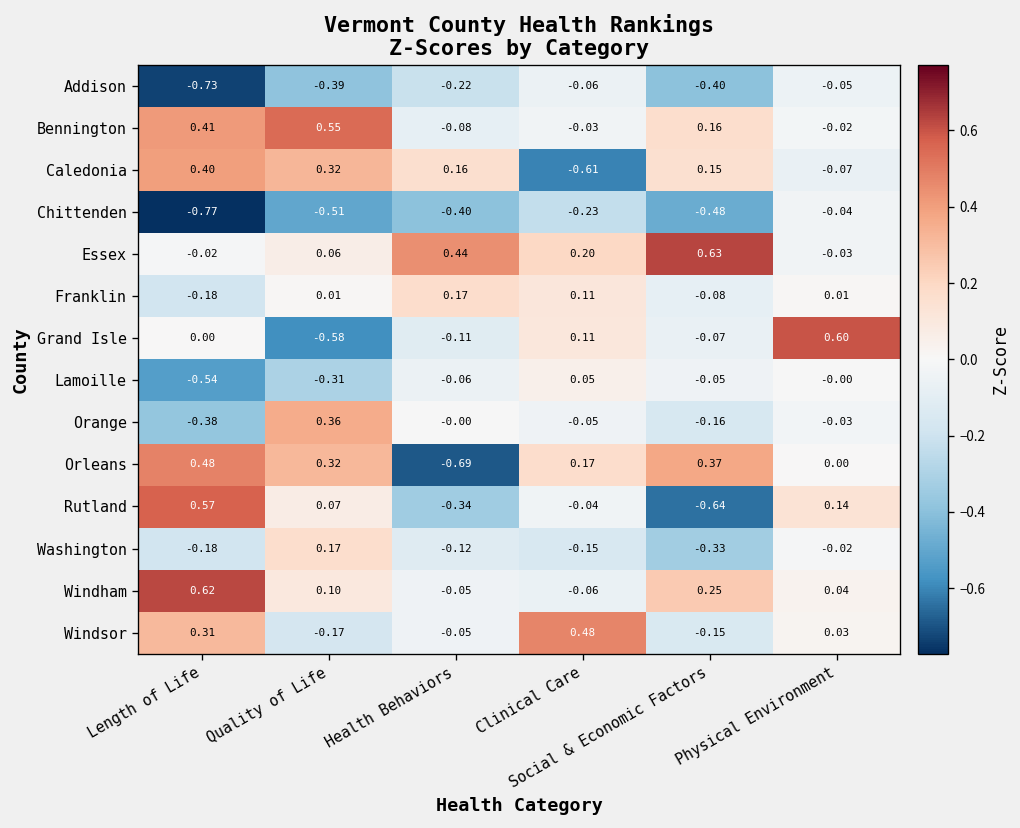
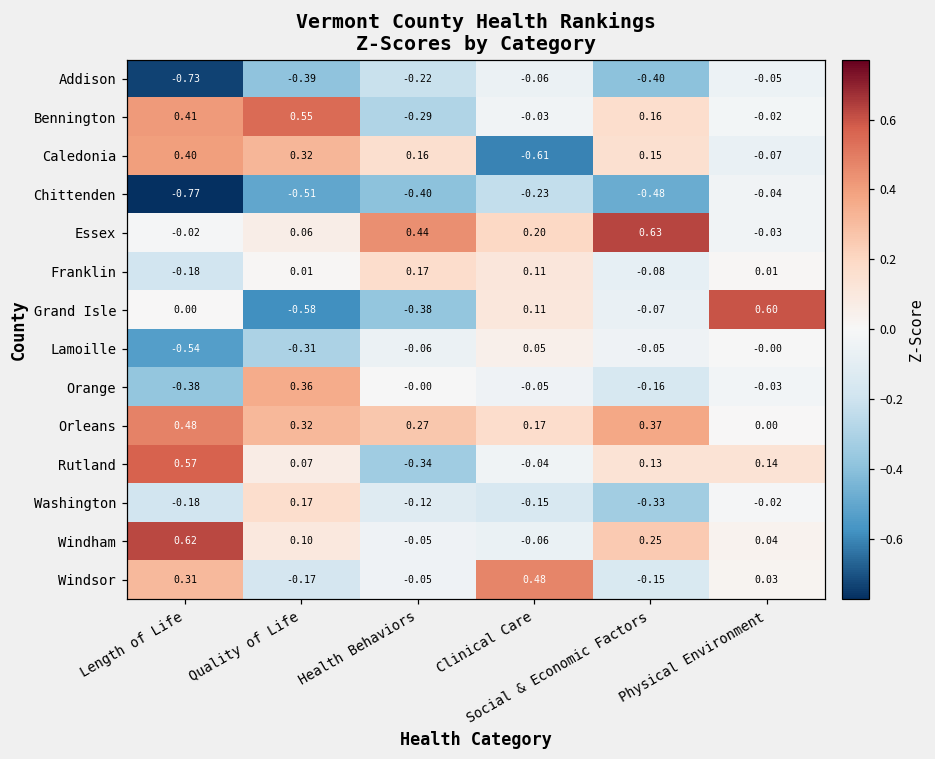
Bennington, Health Behaviors: -0.08 -> -0.29
Grand Isle, Health Behaviors: -0.11 -> -0.38
Orleans, Health Behaviors: -0.69 -> 0.27
Rutland, Social & Economic Factors: -0.64 -> 0.13
